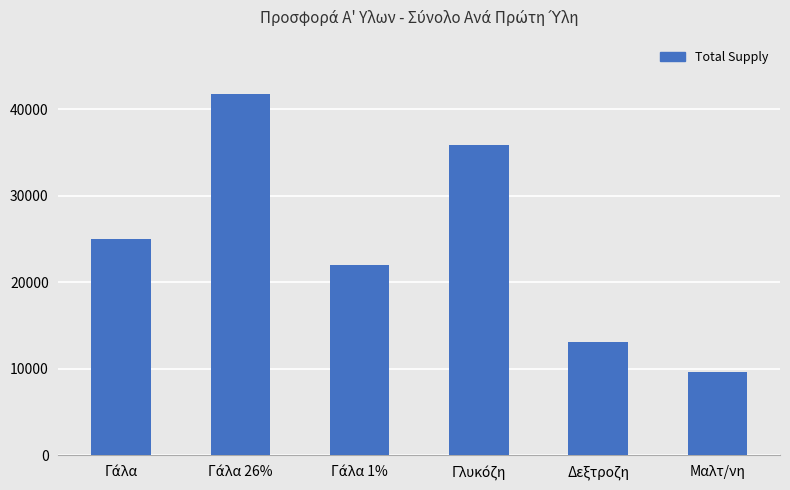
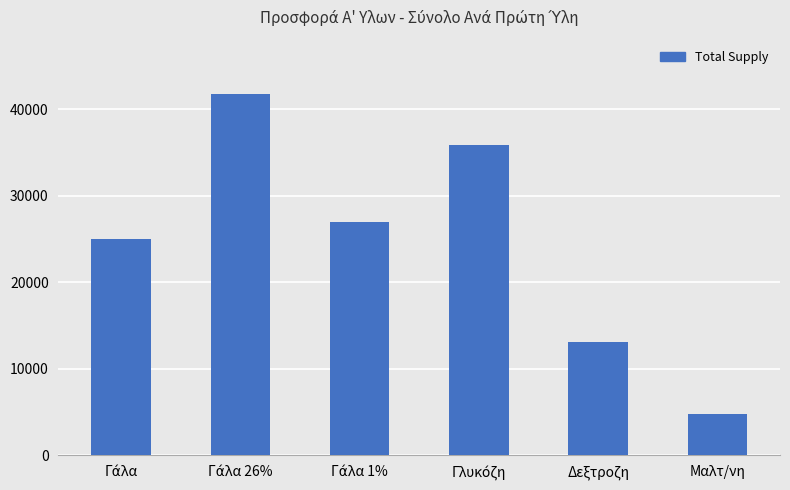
Γάλα 1%: 22000 -> 27000
Μαλτ/νη: 10000 -> 5000
